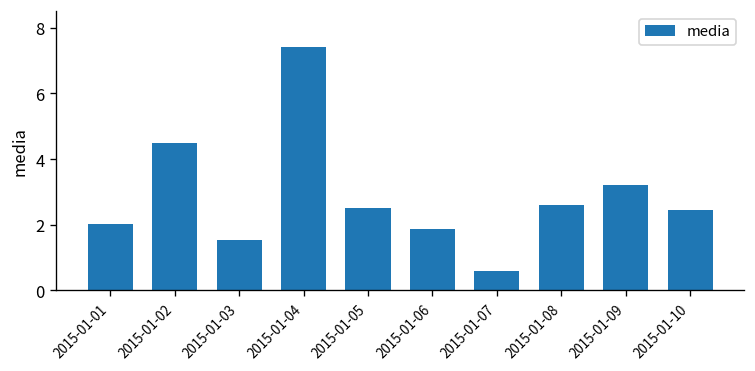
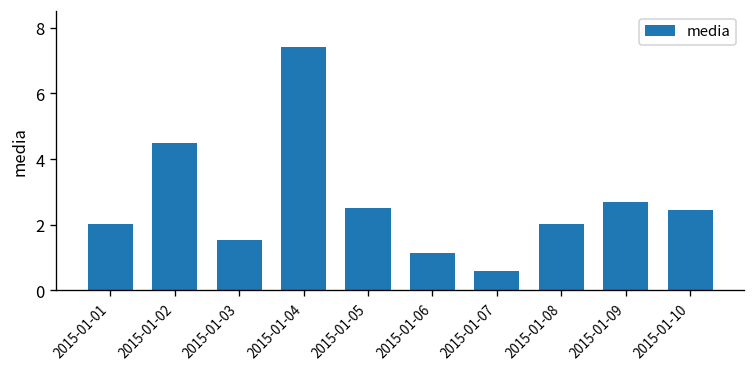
2015-01-06: 1.9 -> 1.1
2015-01-08: 2.6 -> 2.0
2015-01-09: 3.2 -> 2.7
